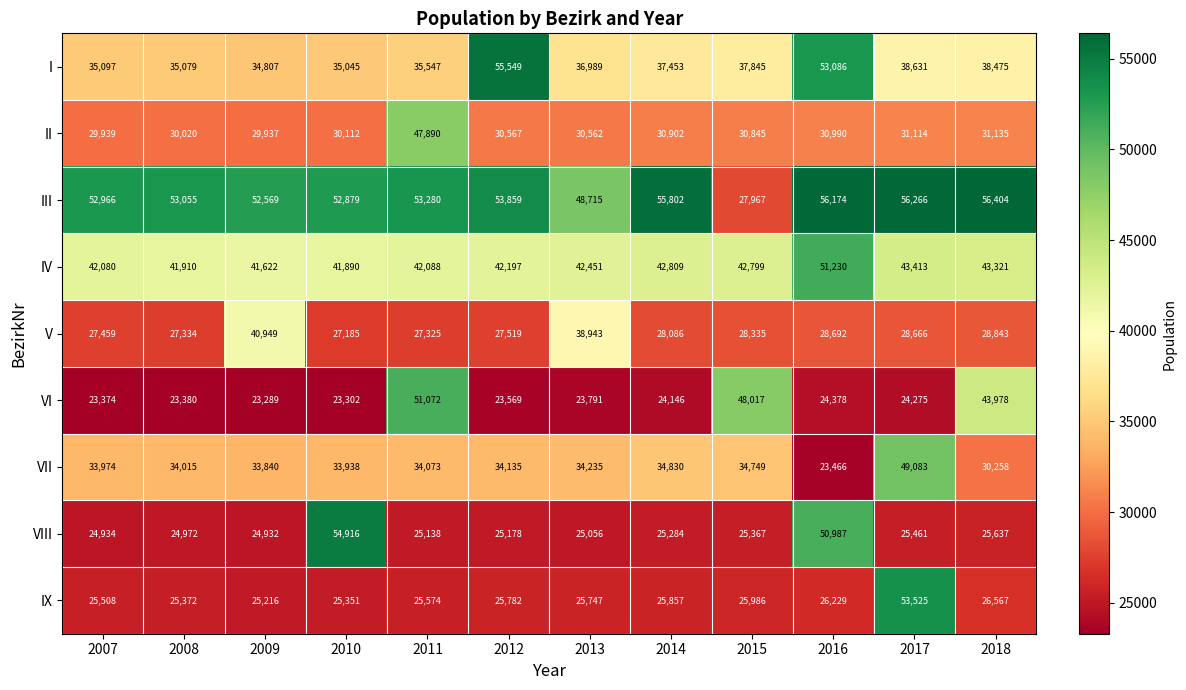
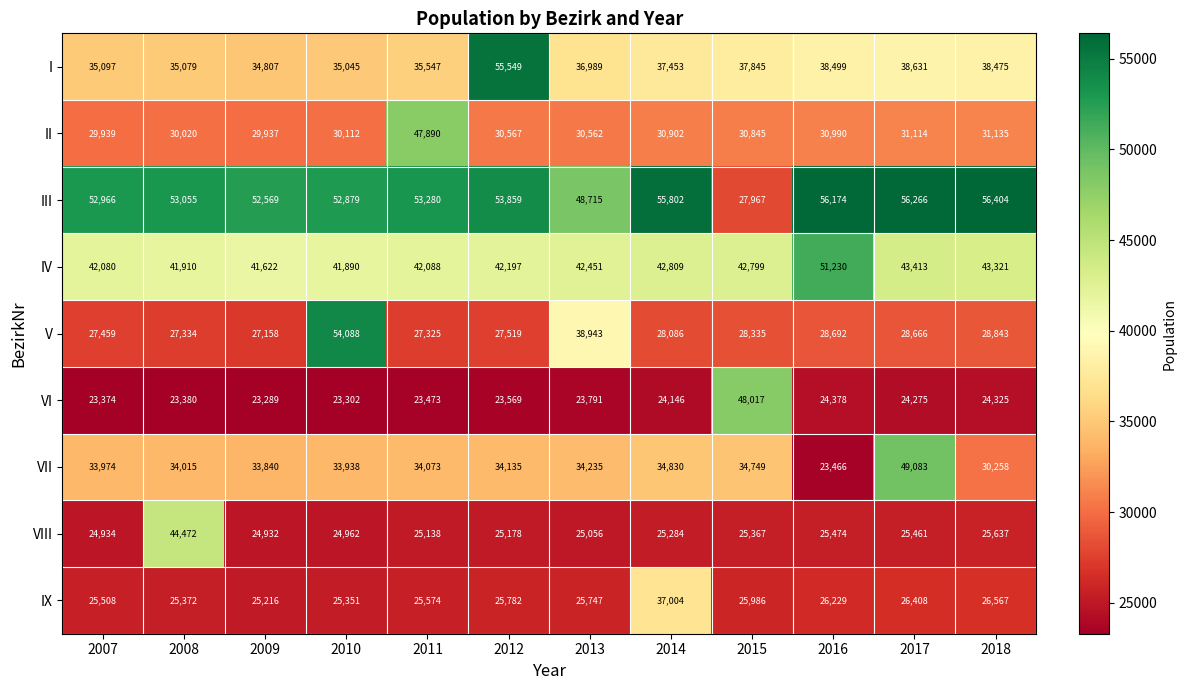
I, 2016: 53,086 -> 38,499
V, 2009: 40,949 -> 27,158
V, 2010: 27,185 -> 54,088
VI, 2011: 51,072 -> 23,473
VI, 2018: 43,978 -> 24,325
VIII, 2008: 24,972 -> 44,472
VIII, 2010: 54,916 -> 24,962
VIII, 2016: 50,987 -> 25,474
IX, 2014: 25,857 -> 37,004
IX, 2017: 53,525 -> 26,408
